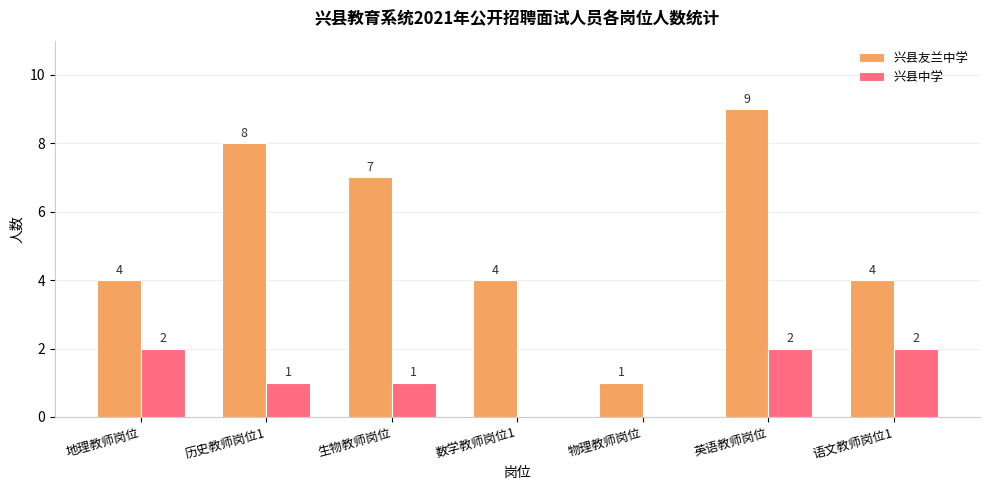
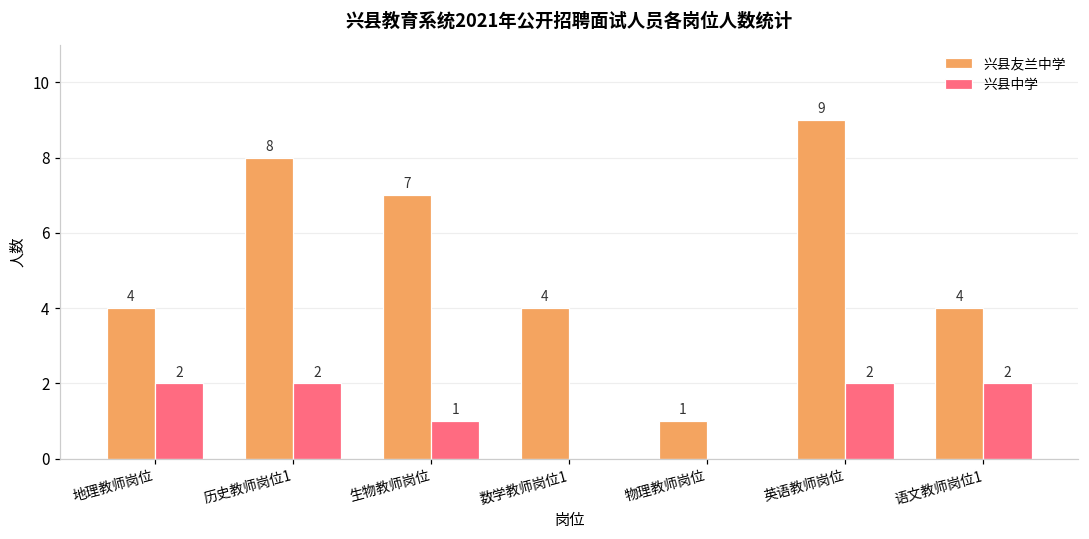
兴县中学, 历史教师岗位1: 1 -> 2
